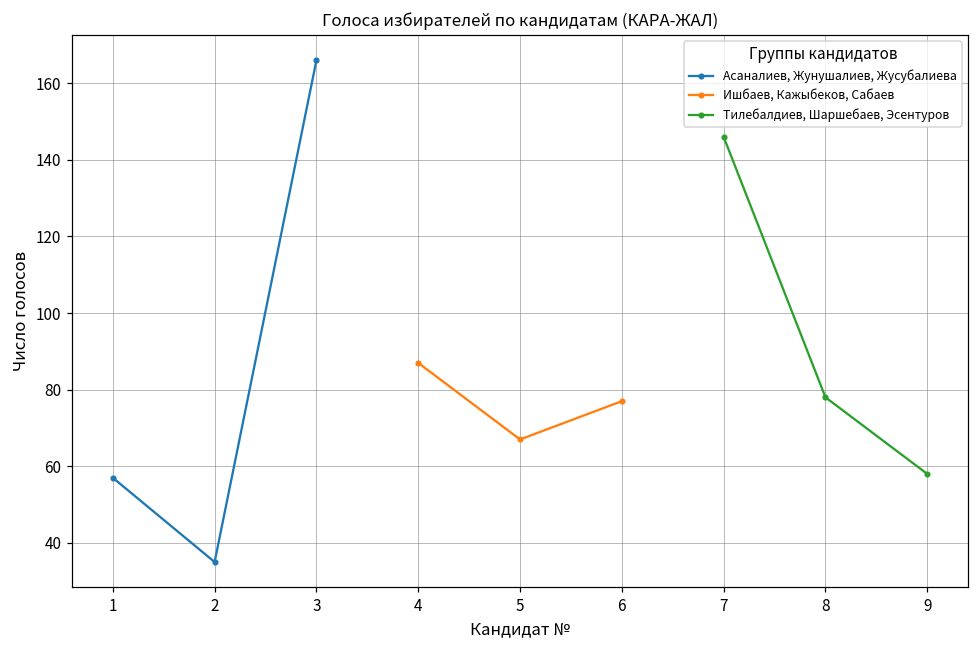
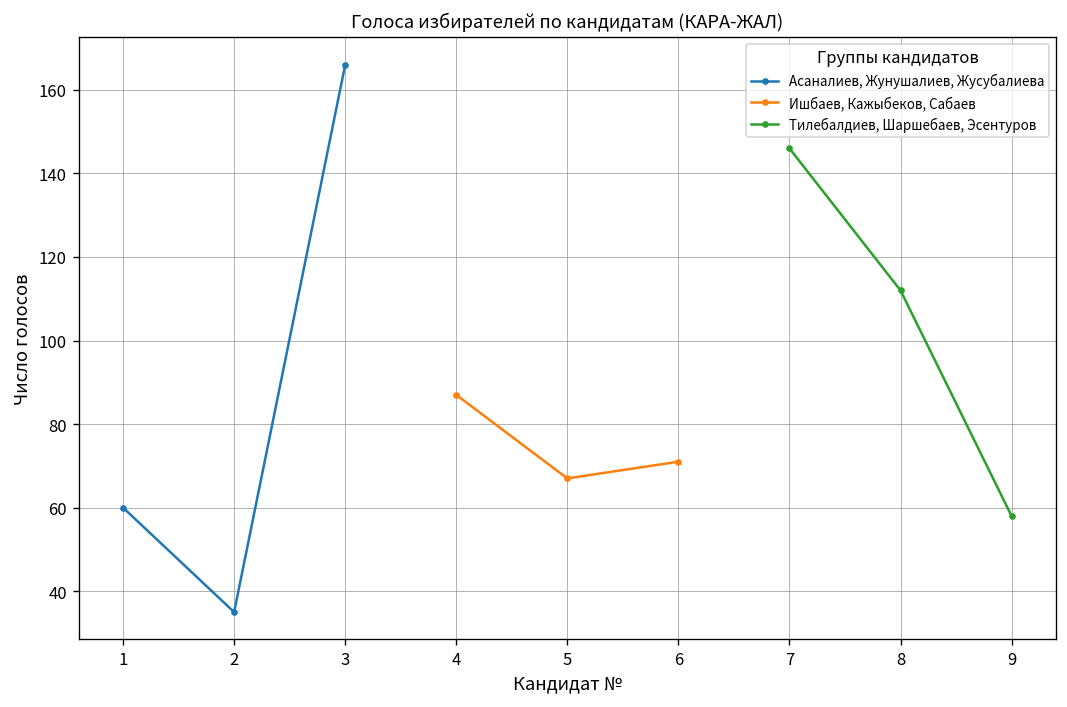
Асаналиев, Жунушалиев, Жусубалиева, 1: 57 -> 60
Ишбаев, Кажыбеков, Сабаев, 6: 77 -> 71
Тилебалдиев, Шаршебаев, Эсентуров, 8: 78 -> 112
